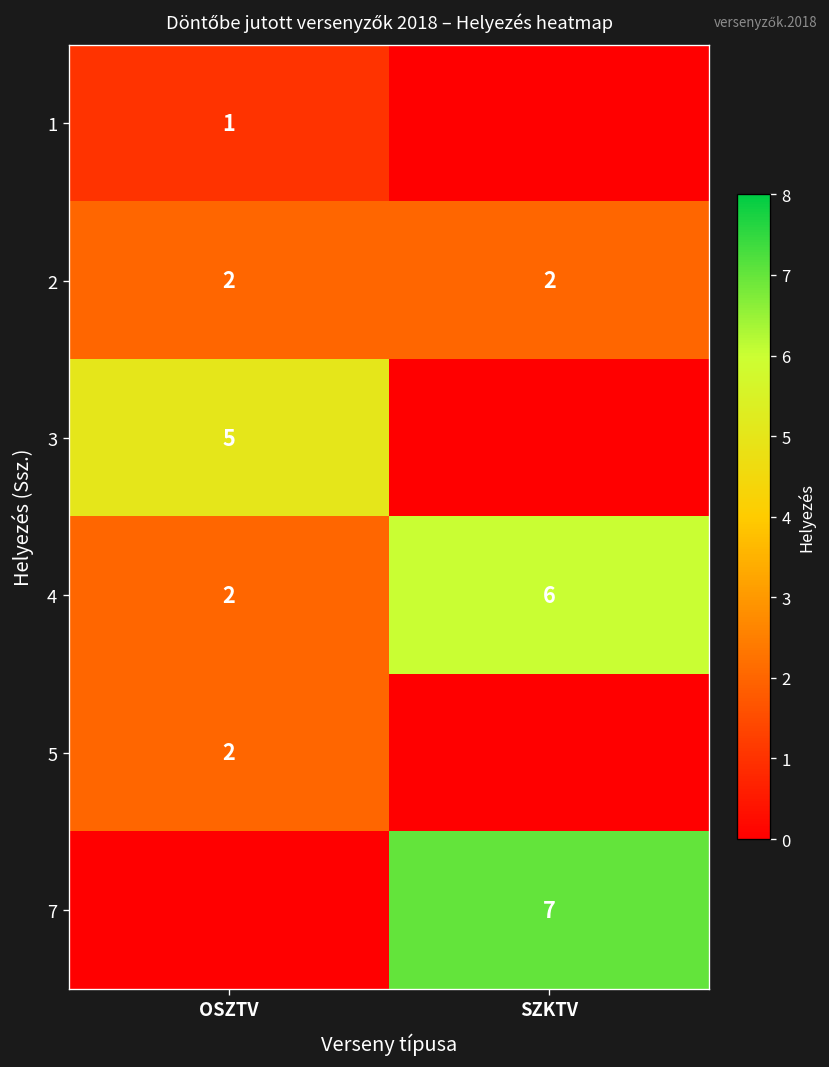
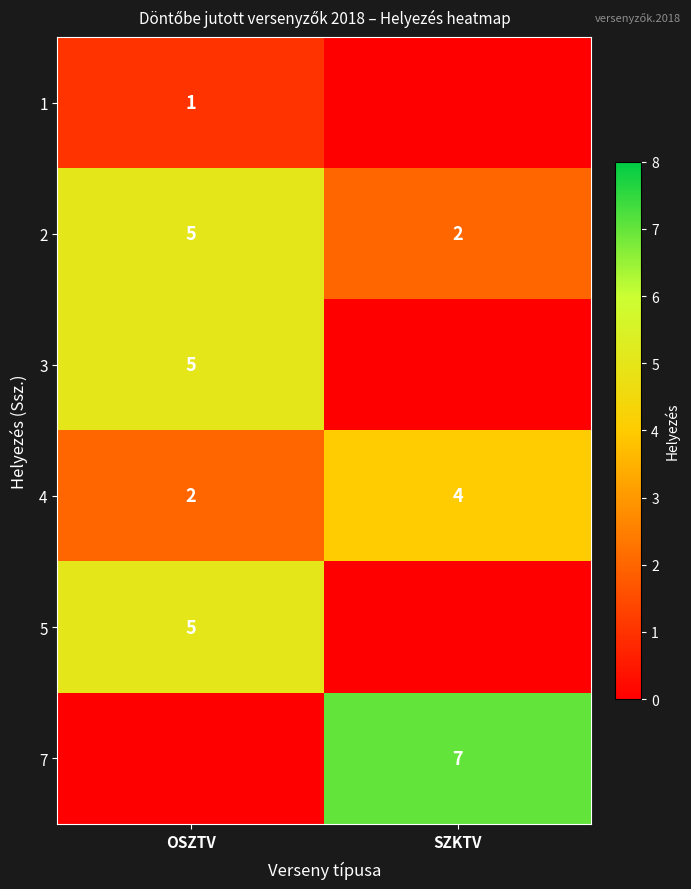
2, OSZTV: 2 -> 5
4, SZKTV: 6 -> 4
5, OSZTV: 2 -> 5
